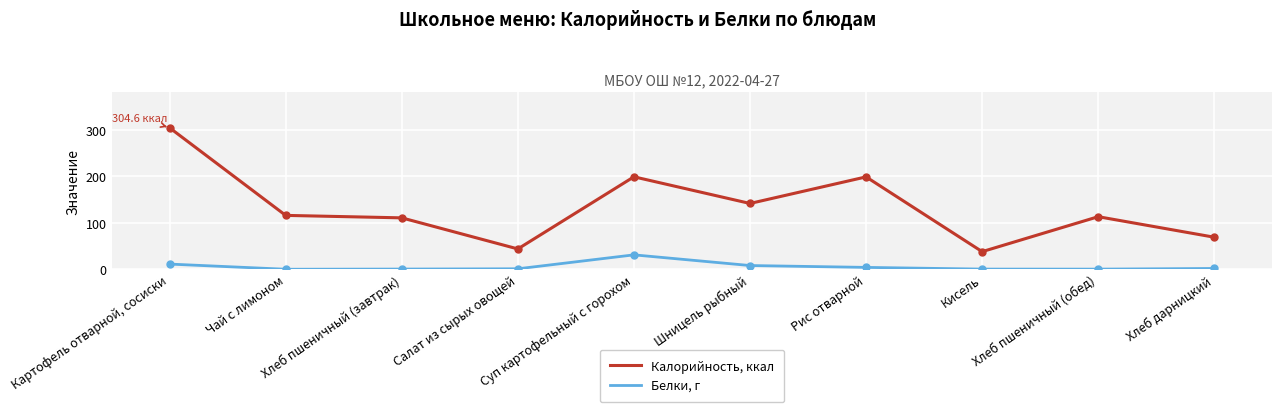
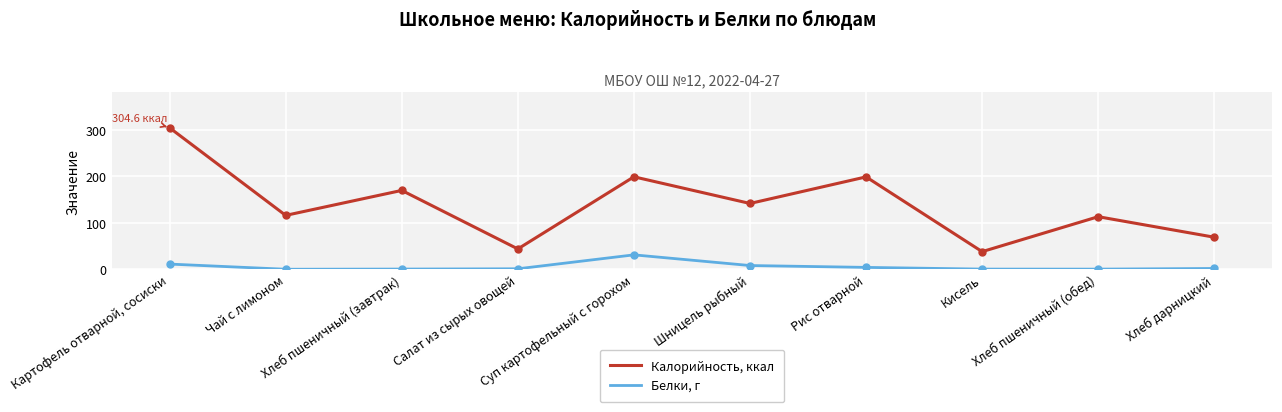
Калорийность, ккал, Хлеб пшеничный (завтрак): 110 -> 170
